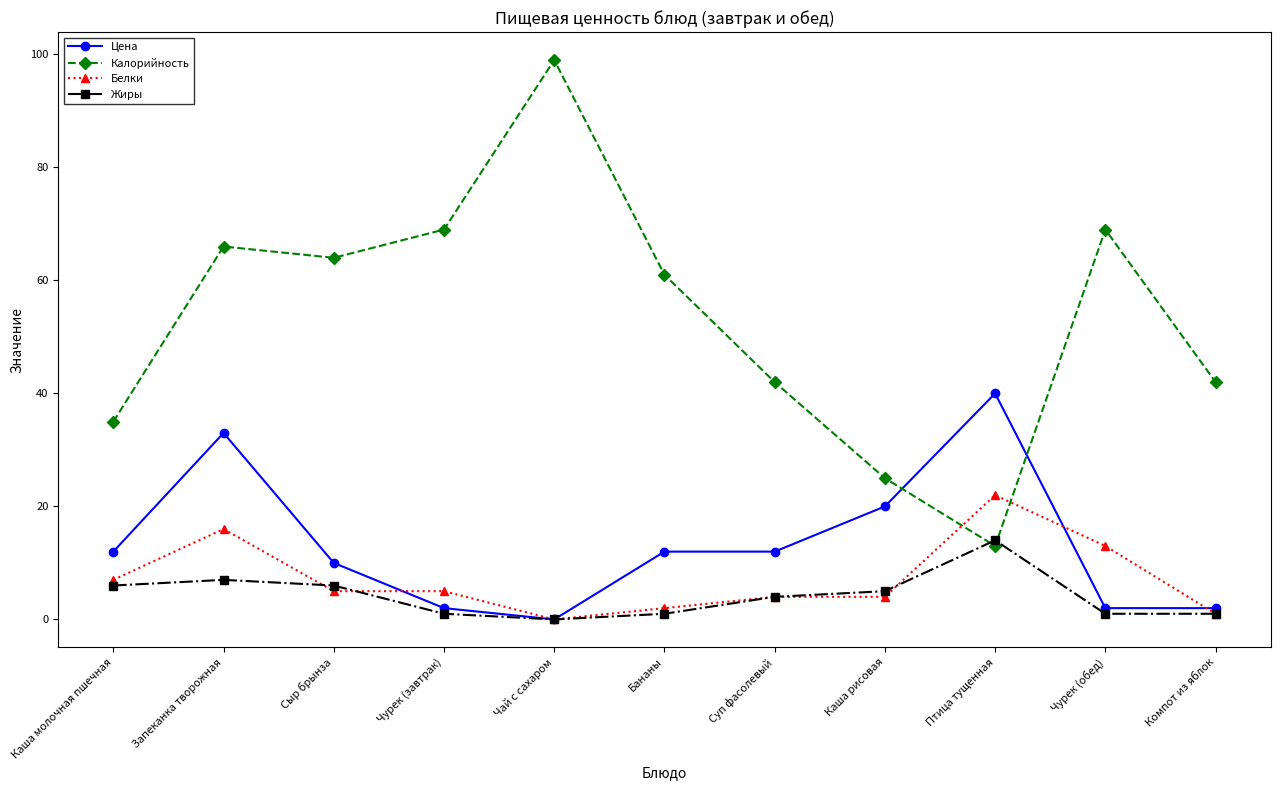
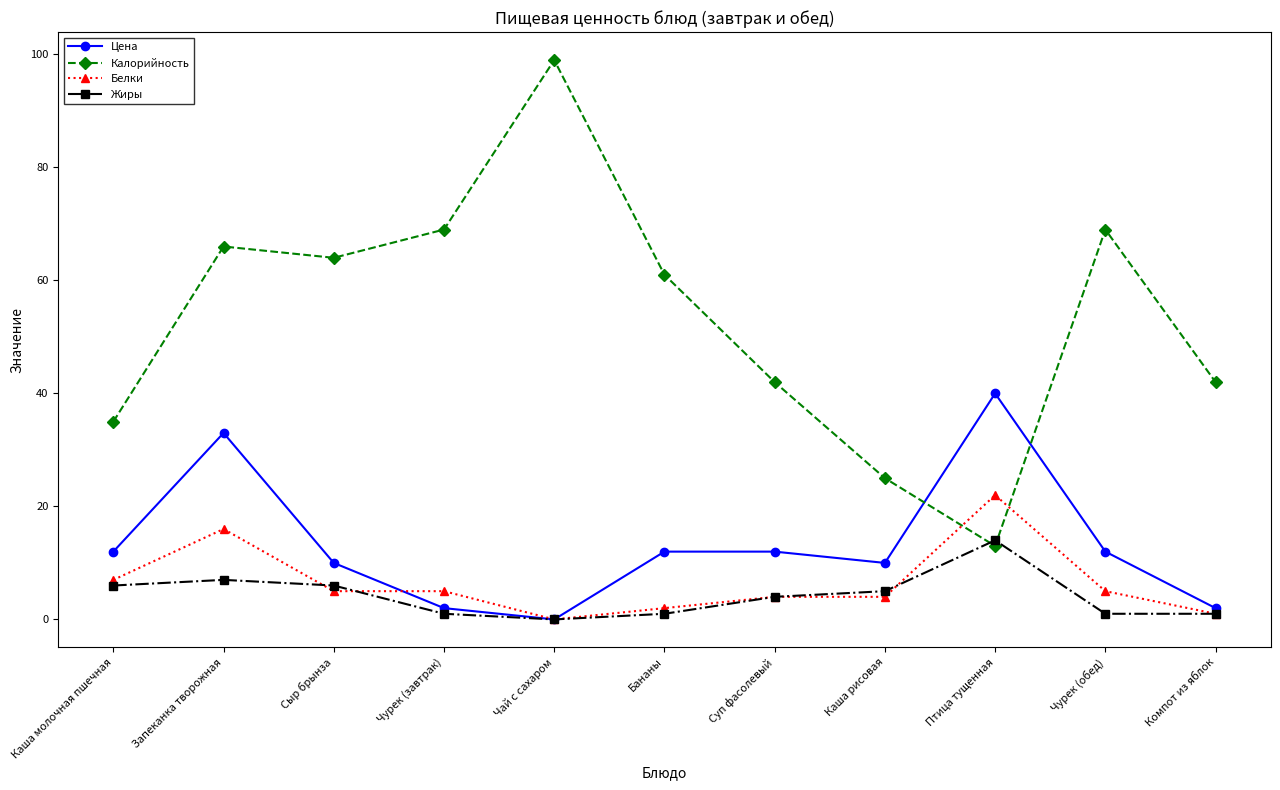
Цена, Каша рисовая: 20 -> 10
Цена, Чурек (обед): 2 -> 12
Белки, Чурек (обед): 13 -> 5
